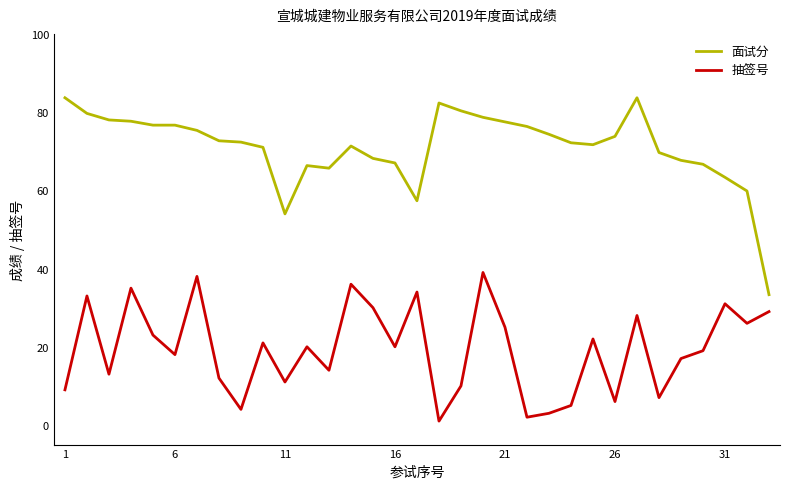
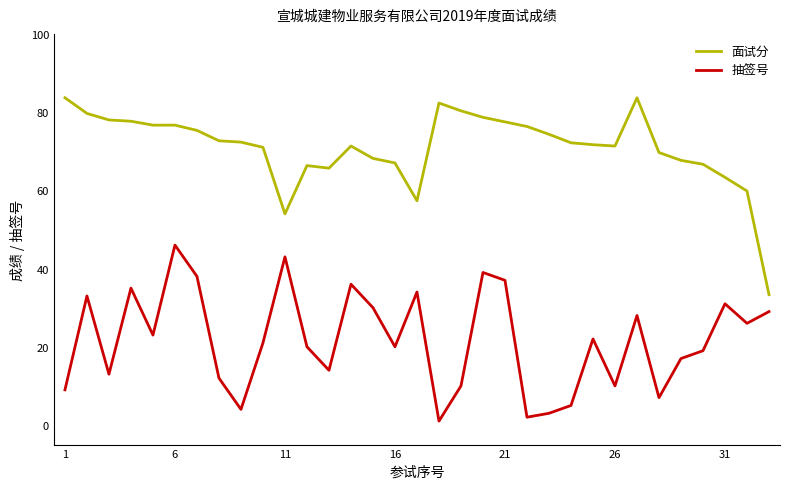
抽签号, 6: 18 -> 46
抽签号, 11: 11 -> 43
抽签号, 21: 25 -> 37
面试分, 26: 74 -> 71
抽签号, 26: 6 -> 10
